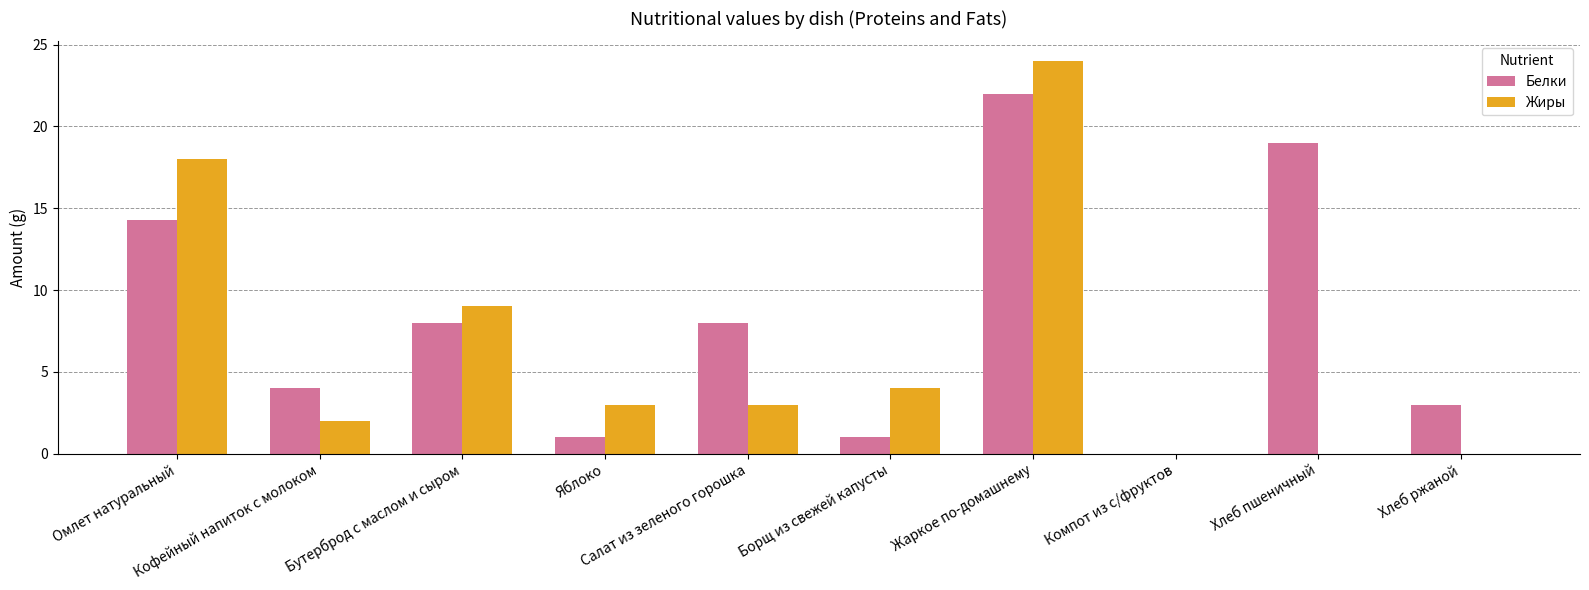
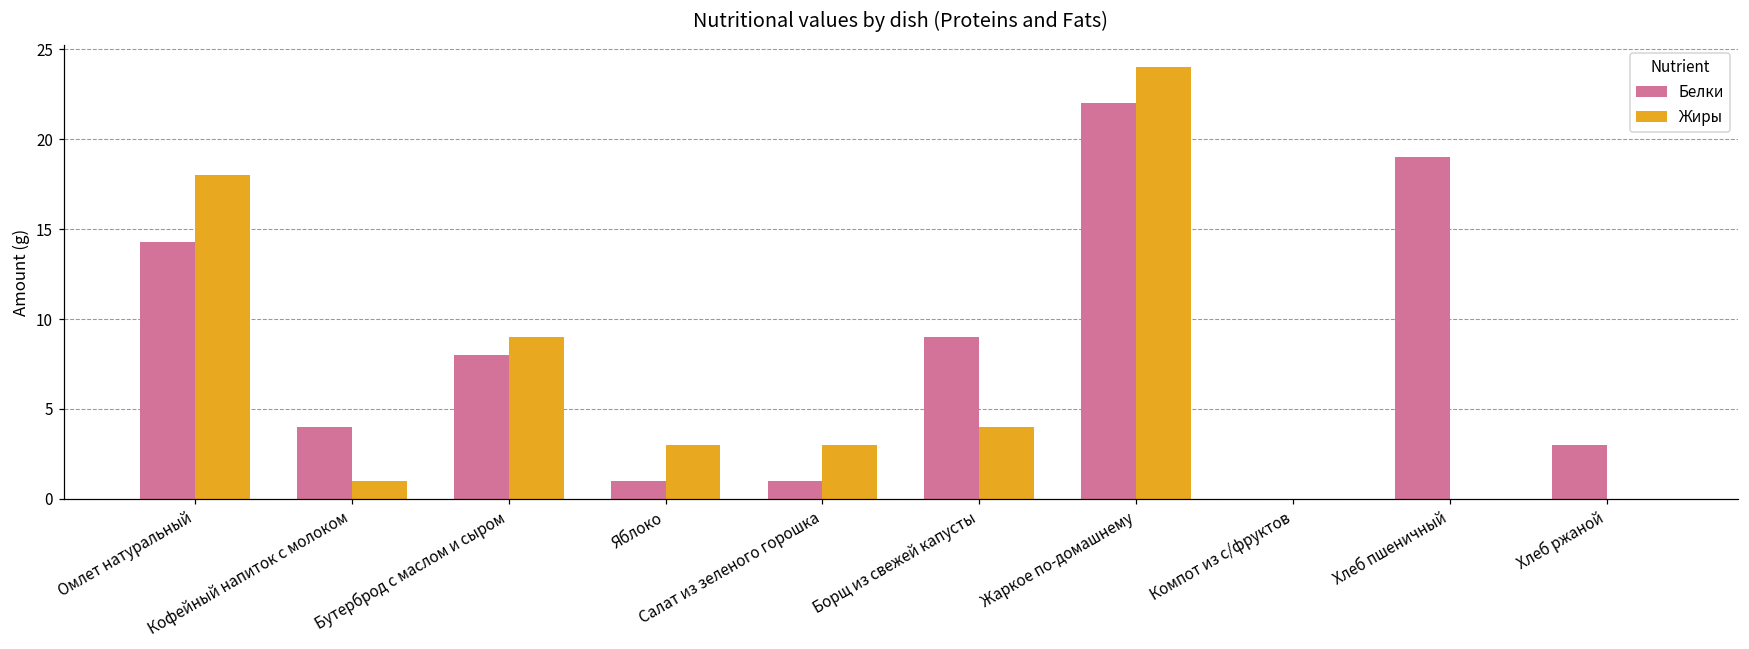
Жиры, Кофейный напиток с молоком: 2 -> 1
Белки, Салат из зеленого горошка: 8 -> 1
Белки, Борщ из свежей капусты: 1 -> 9
